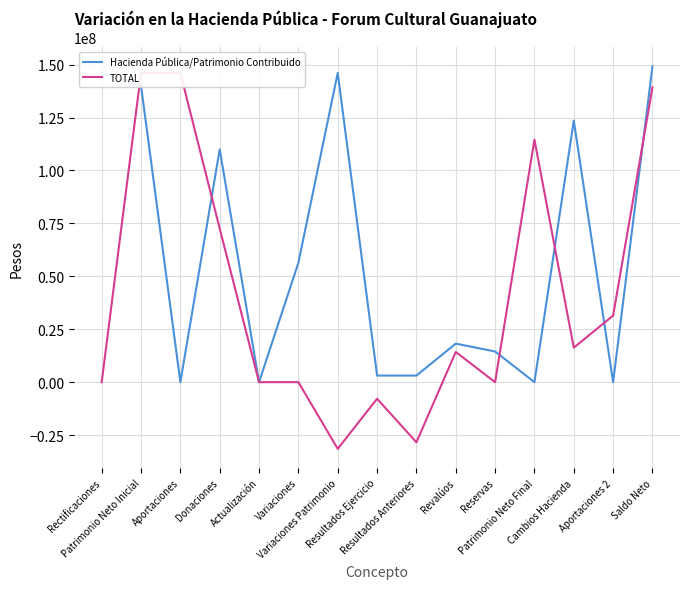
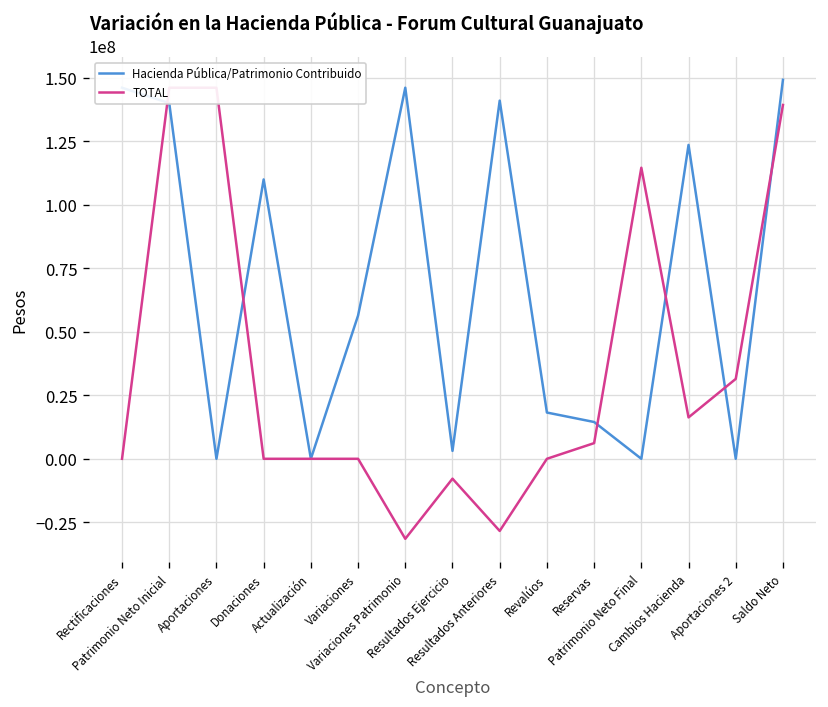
TOTAL, Donaciones: 73000000 -> 0
Hacienda Pública/Patrimonio Contribuido, Resultados Anteriores: 3000000 -> 141000000
TOTAL, Revalúos: 14000000 -> 0
TOTAL, Reservas: 0 -> 6000000
